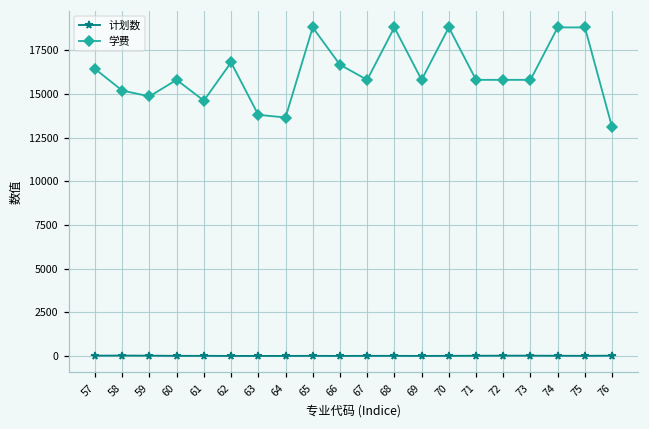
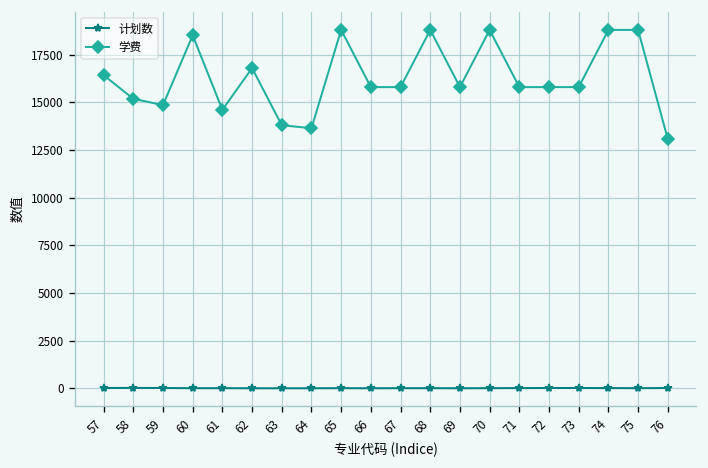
学费, 60: 15800 -> 18500
学费, 66: 16700 -> 15800
